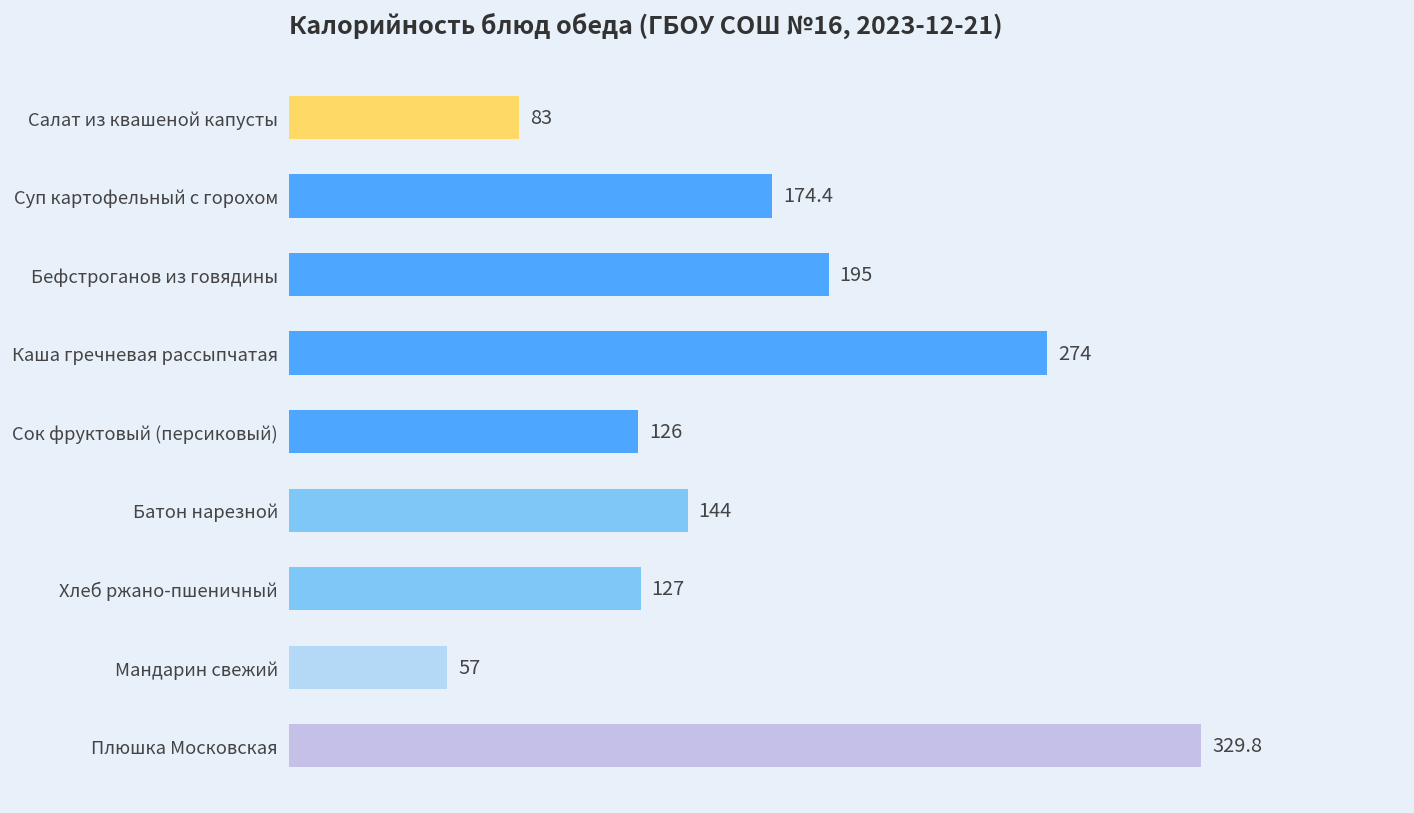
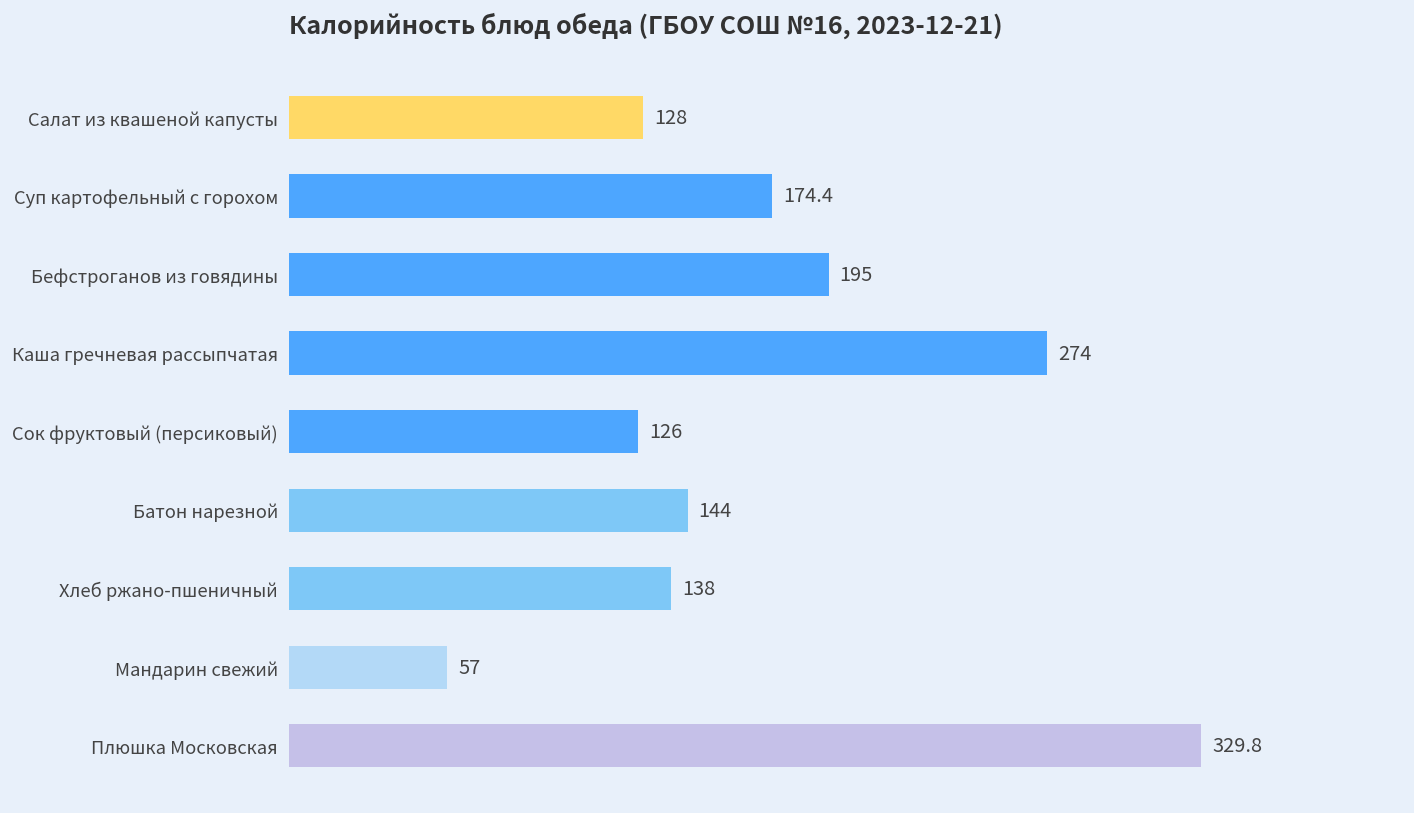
Салат из квашеной капусты: 83 -> 128
Хлеб ржано-пшеничный: 127 -> 138
